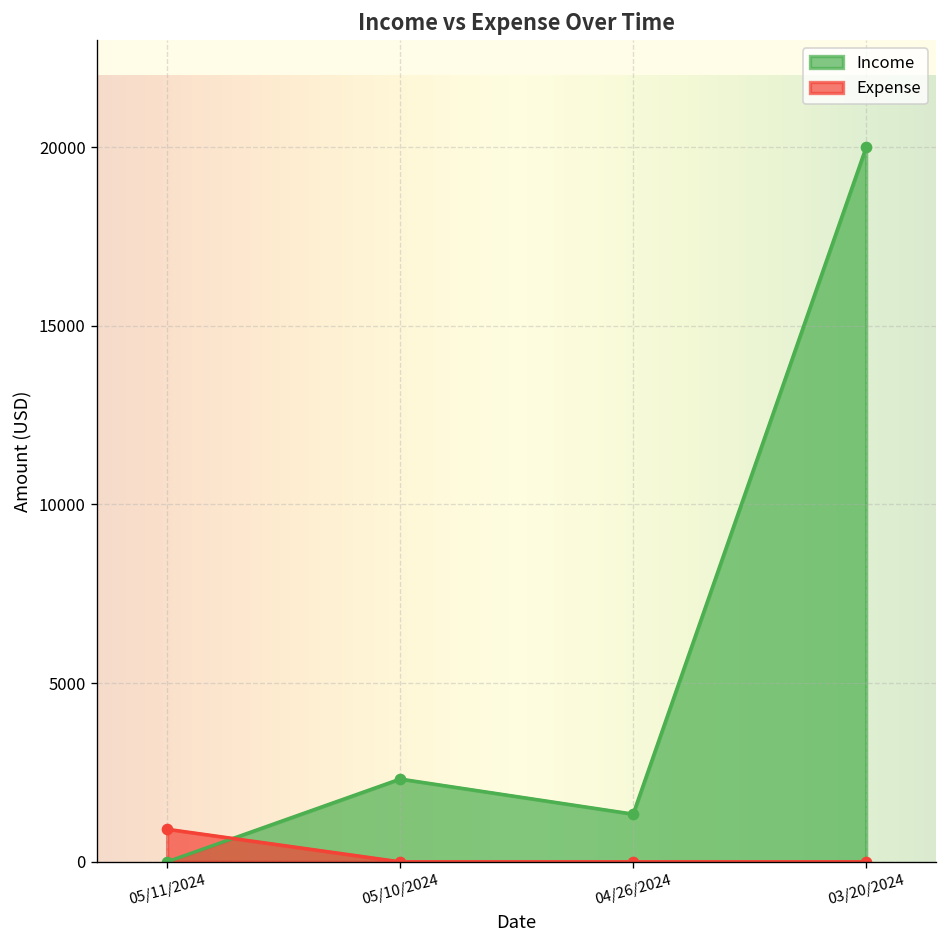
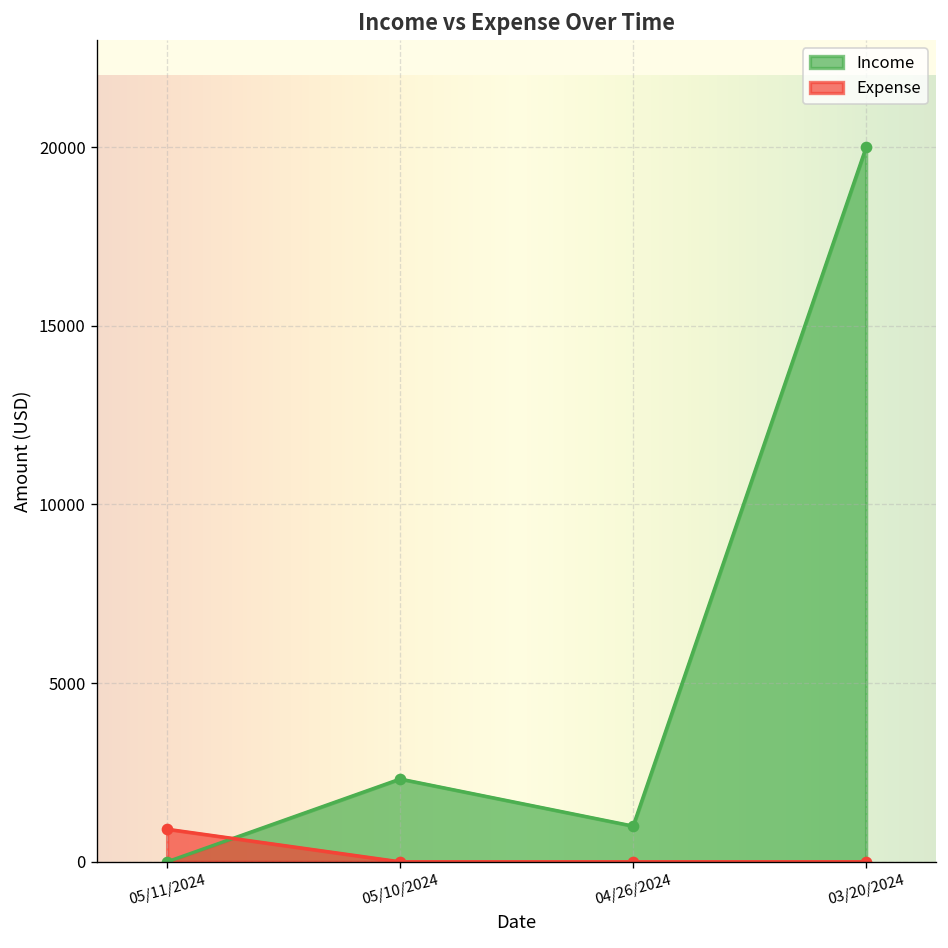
Income, 04/26/2024: 1300 -> 1000
